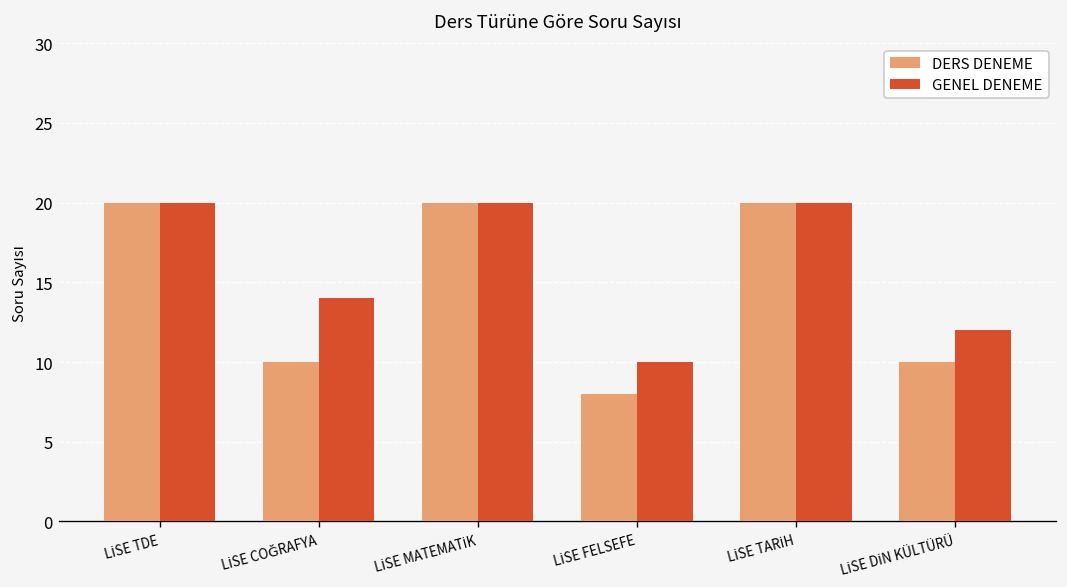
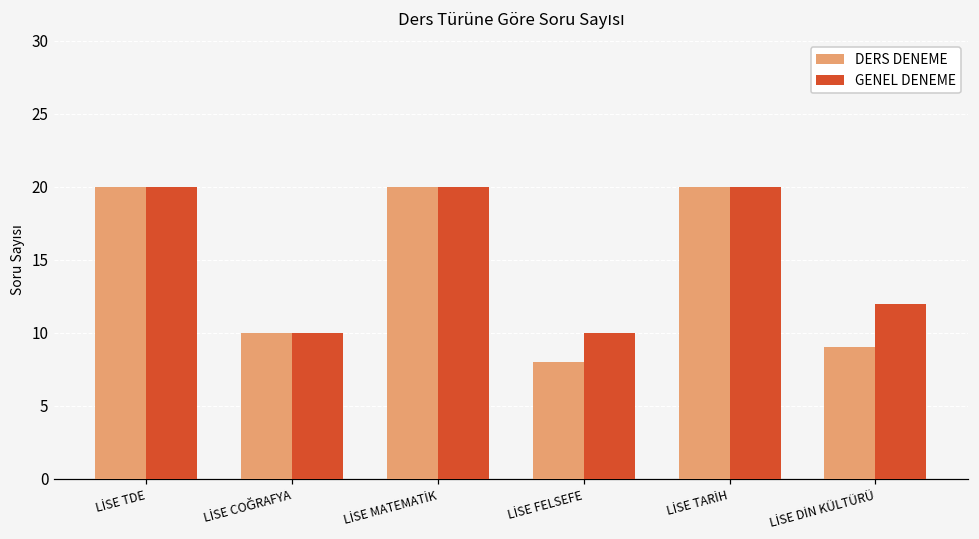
GENEL DENEME, LİSE COĞRAFYA: 14 -> 10
DERS DENEME, LİSE DİN KÜLTÜRÜ: 10 -> 9
